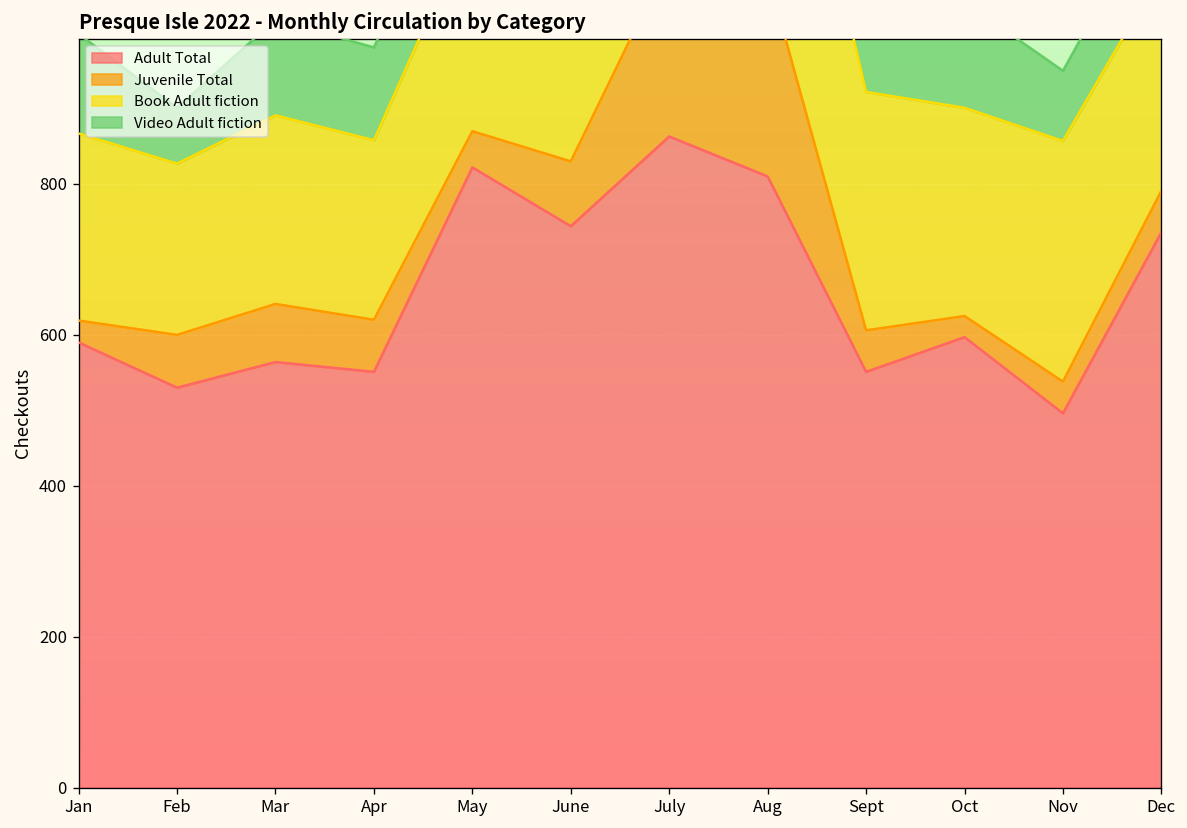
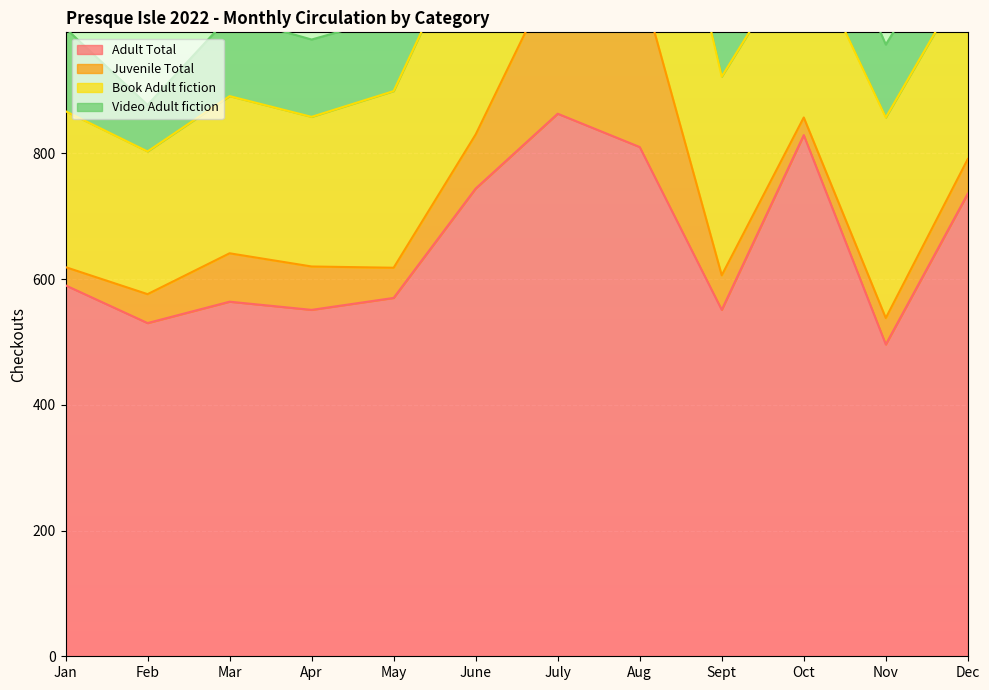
Juvenile Total, Feb: 70 -> 50
Adult Total, May: 820 -> 570
Adult Total, Oct: 600 -> 830
Video Adult fiction, Nov: 90 -> 120
